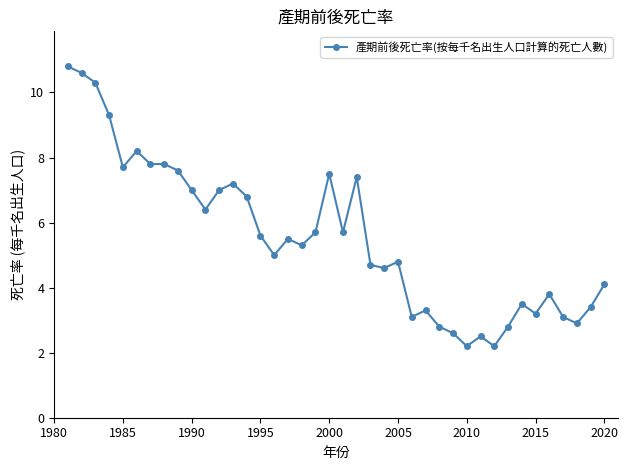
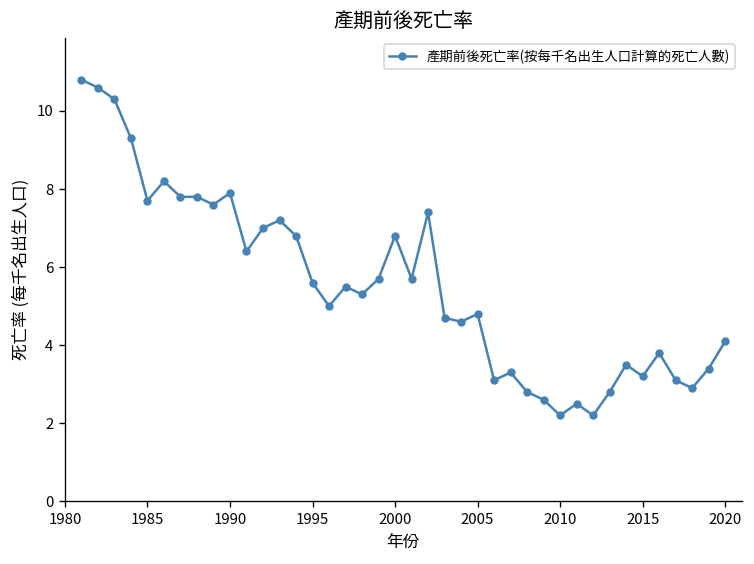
1990: 7.0 -> 7.9
2000: 7.5 -> 6.8
